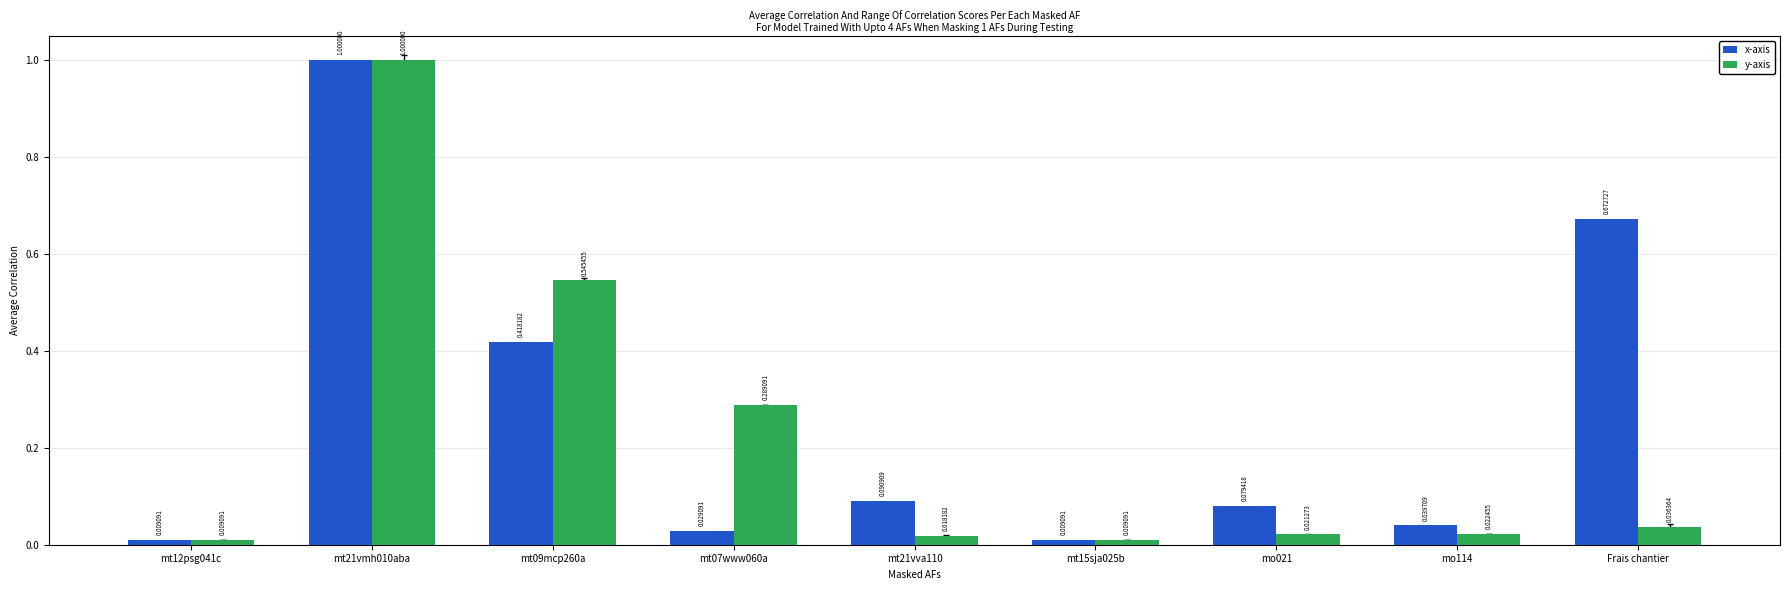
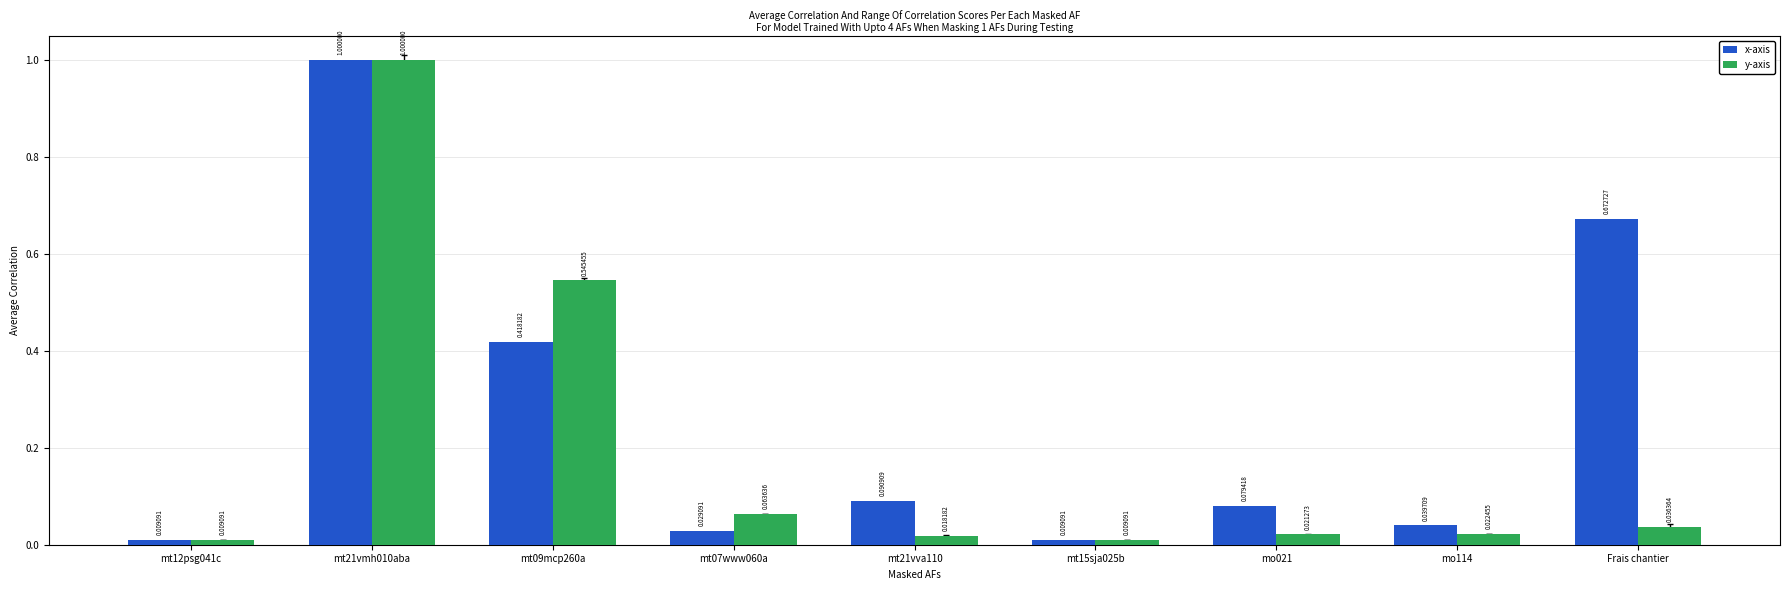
y-axis, mt07www060a: 0.289091 -> 0.063636
